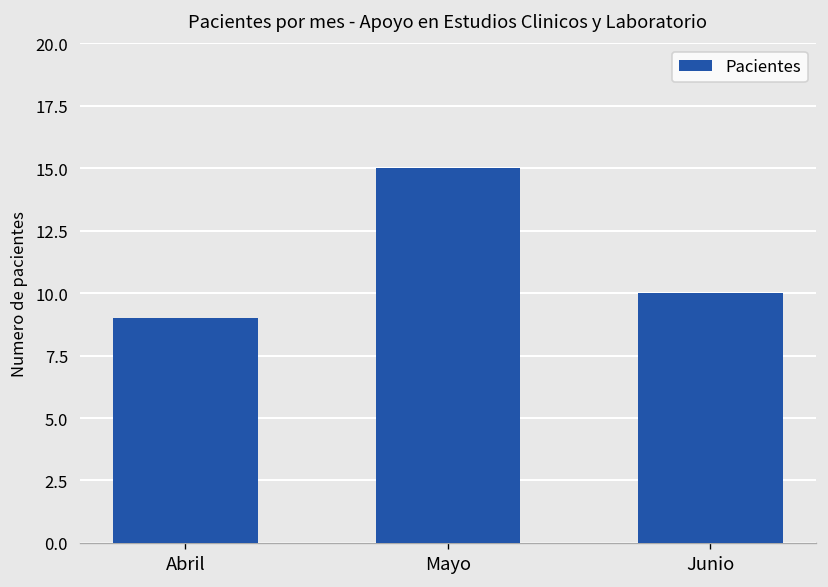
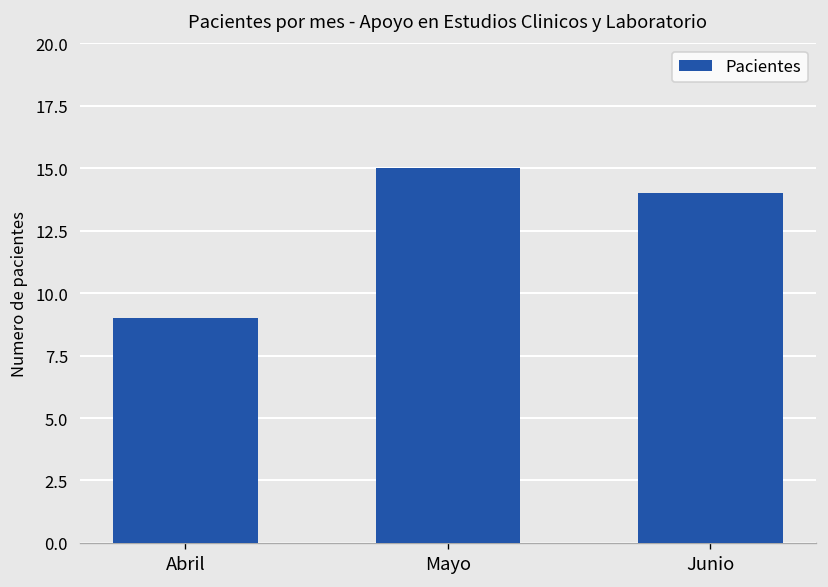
Junio: 10 -> 14
